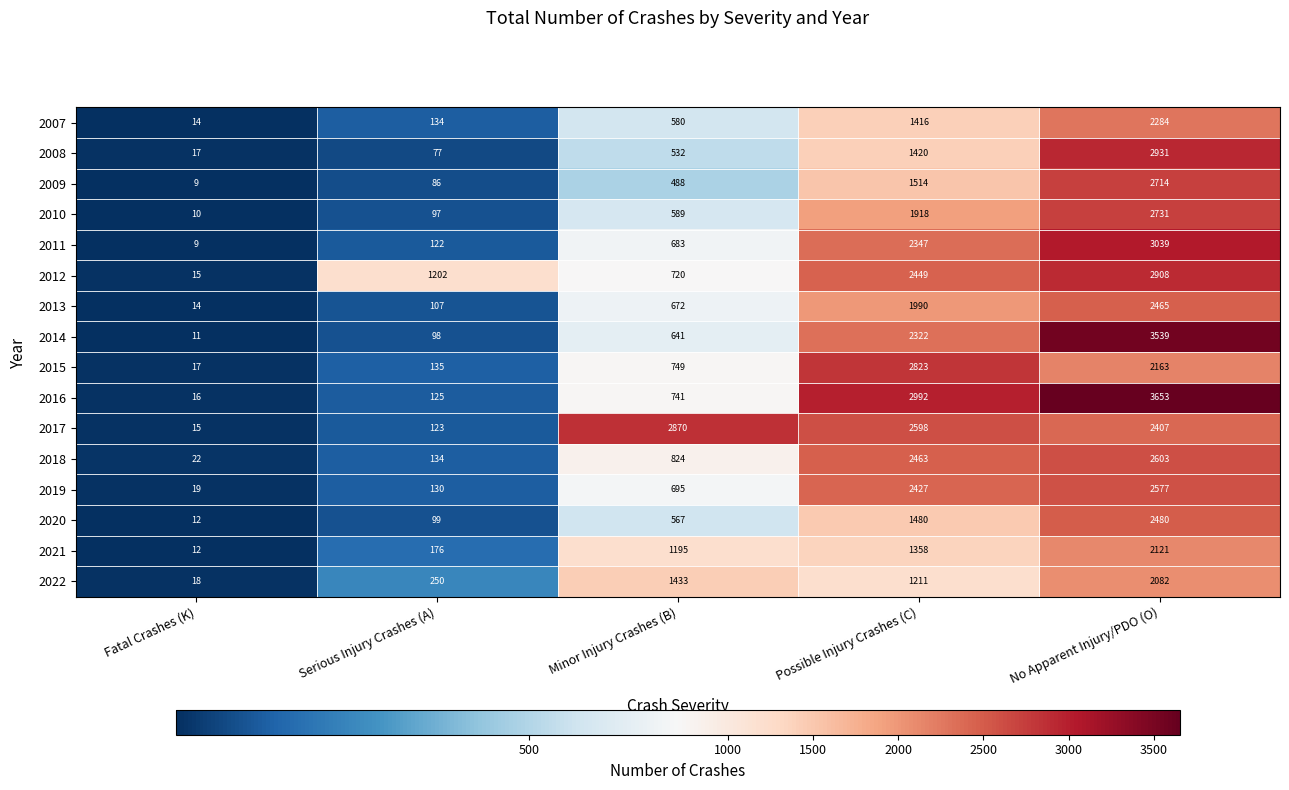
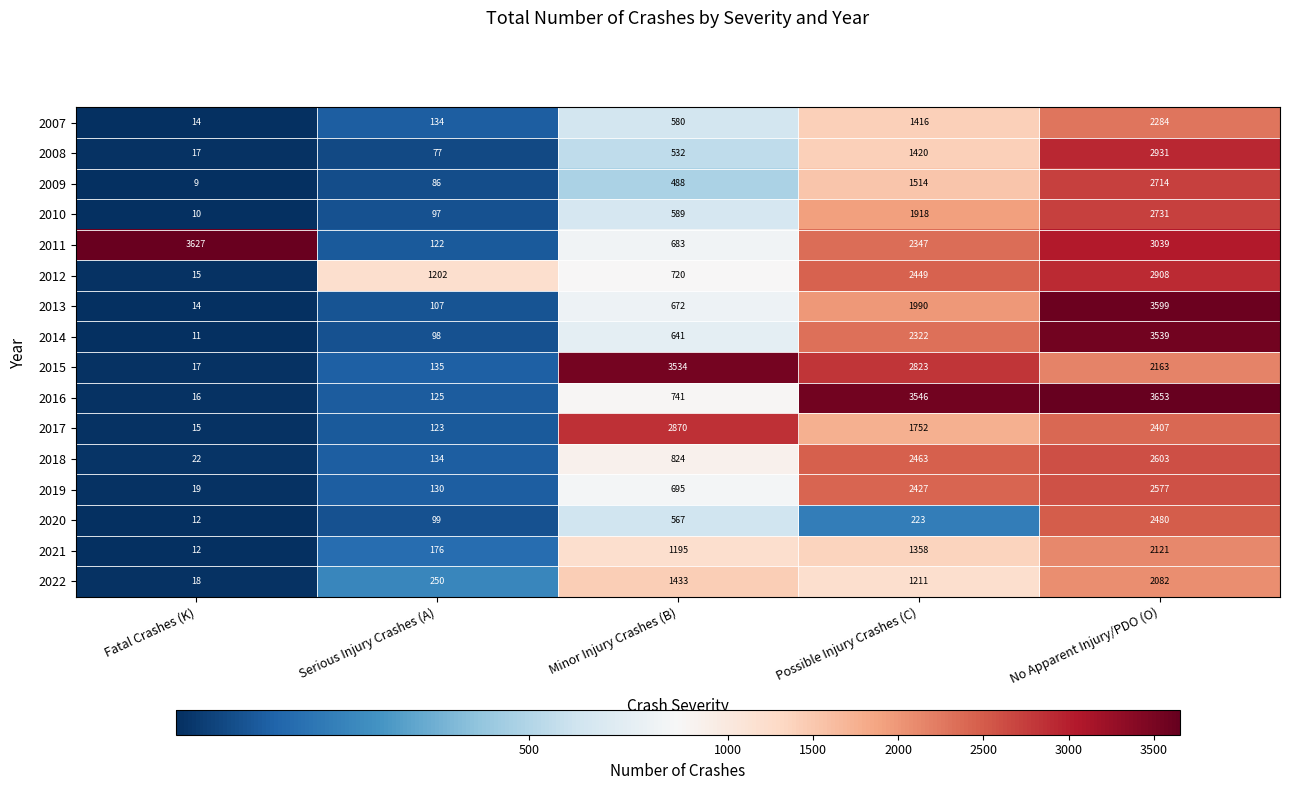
2011, Fatal Crashes (K): 9 -> 3627
2013, No Apparent Injury/PDO (O): 2465 -> 3599
2015, Minor Injury Crashes (B): 749 -> 3534
2016, Possible Injury Crashes (C): 2992 -> 3546
2017, Possible Injury Crashes (C): 2598 -> 1752
2020, Possible Injury Crashes (C): 1480 -> 223
